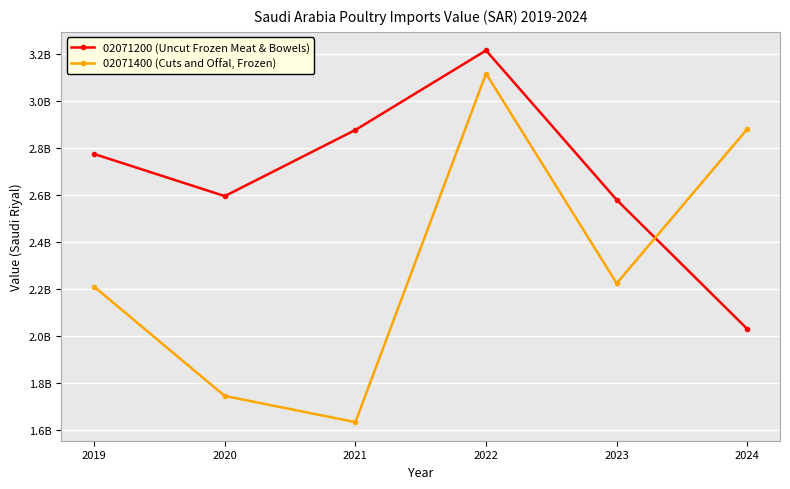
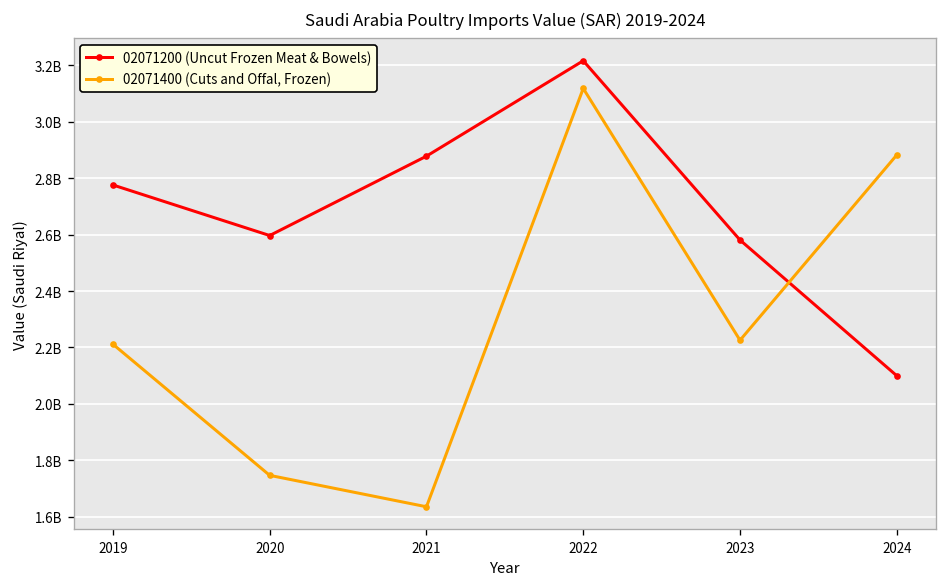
02071200 (Uncut Frozen Meat & Bowels), 2024: 2030000000 -> 2100000000
